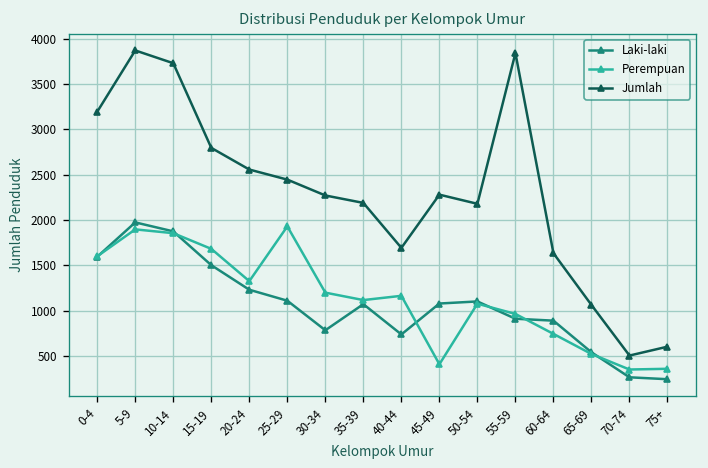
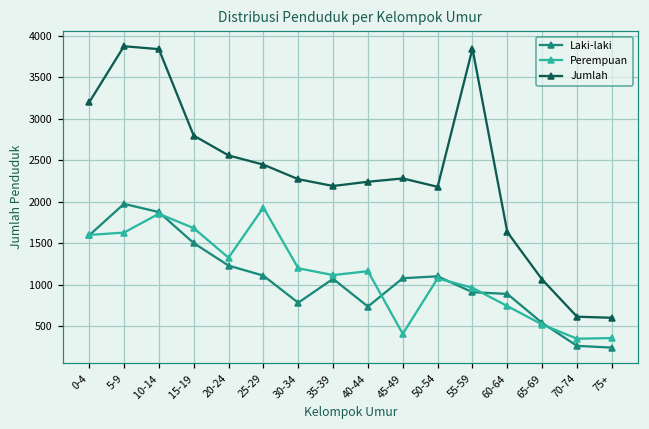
Perempuan, 5-9: 1900 -> 1600
Jumlah, 10-14: 3700 -> 3800
Jumlah, 40-44: 1700 -> 2200
Jumlah, 70-74: 500 -> 600
